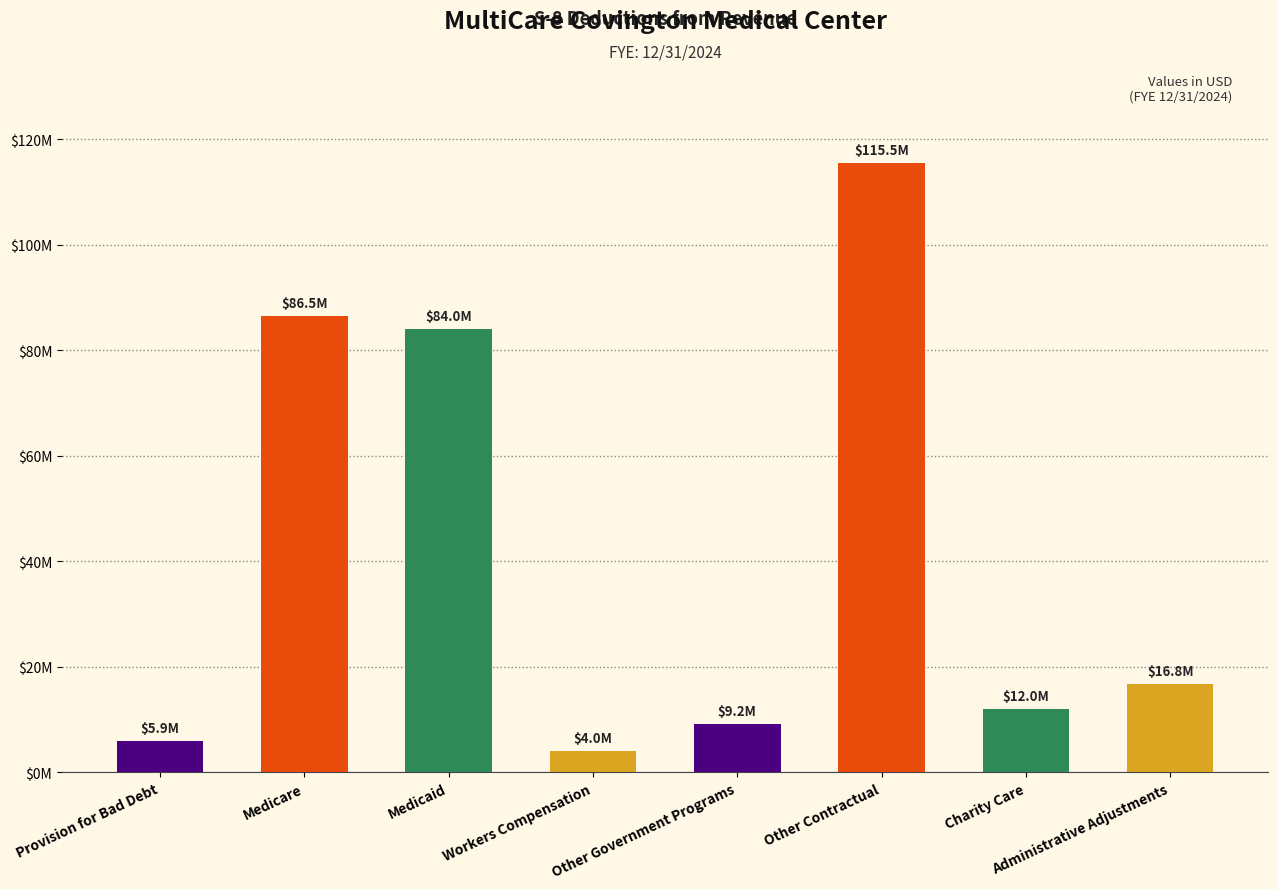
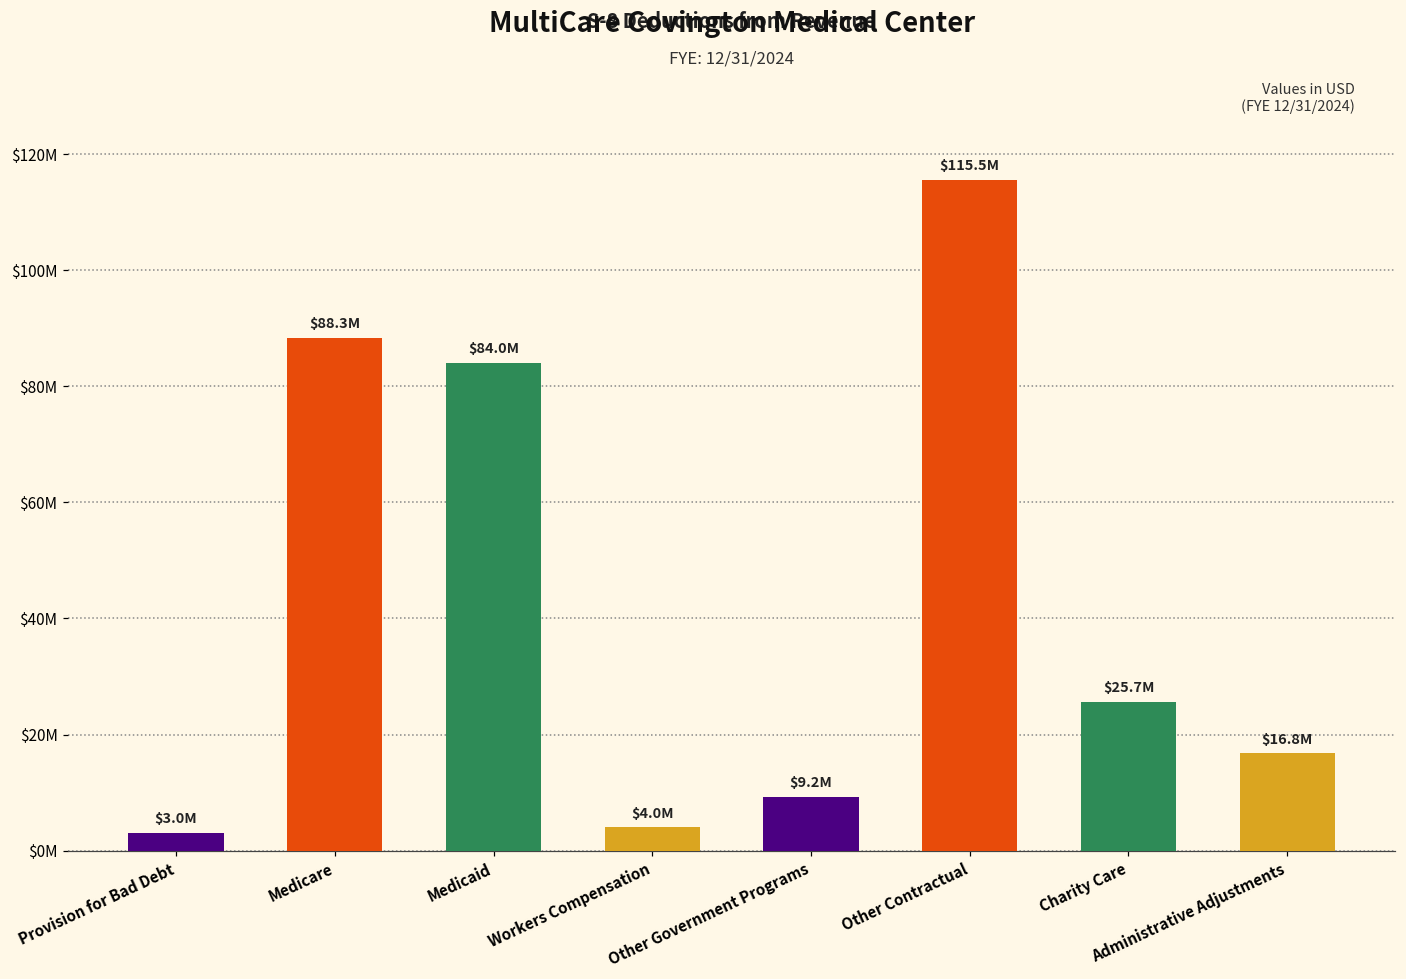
Provision for Bad Debt: $5.9M -> $3.0M
Medicare: $86.5M -> $88.3M
Charity Care: $12.0M -> $25.7M
